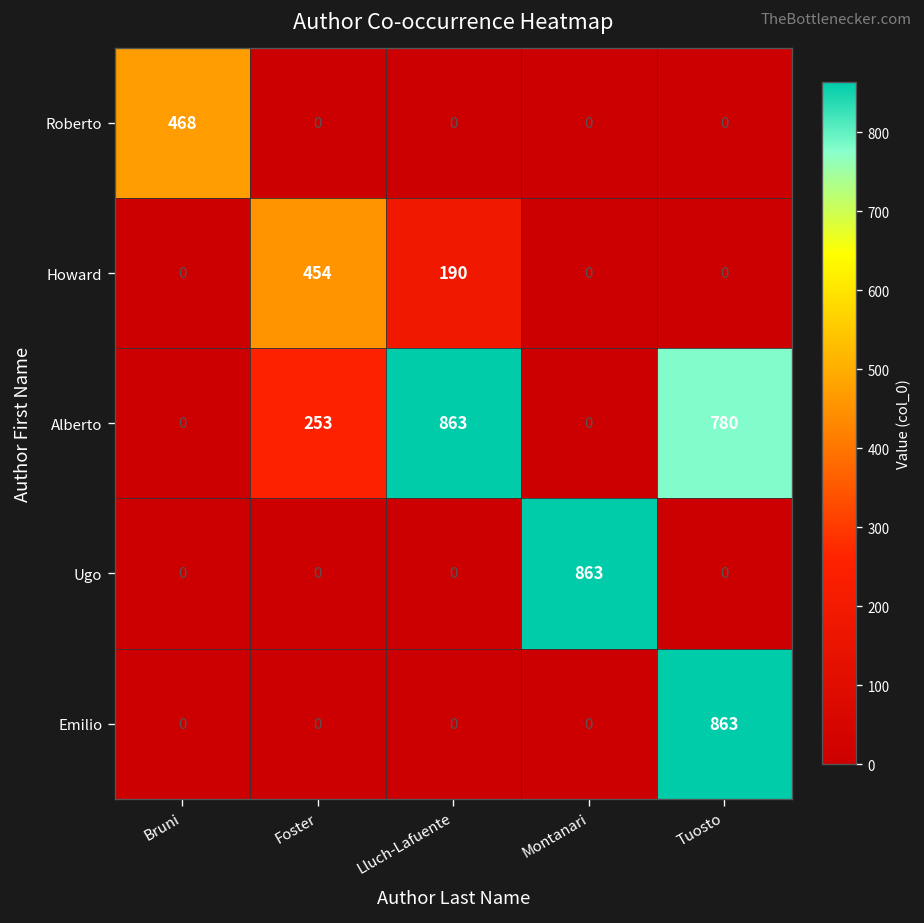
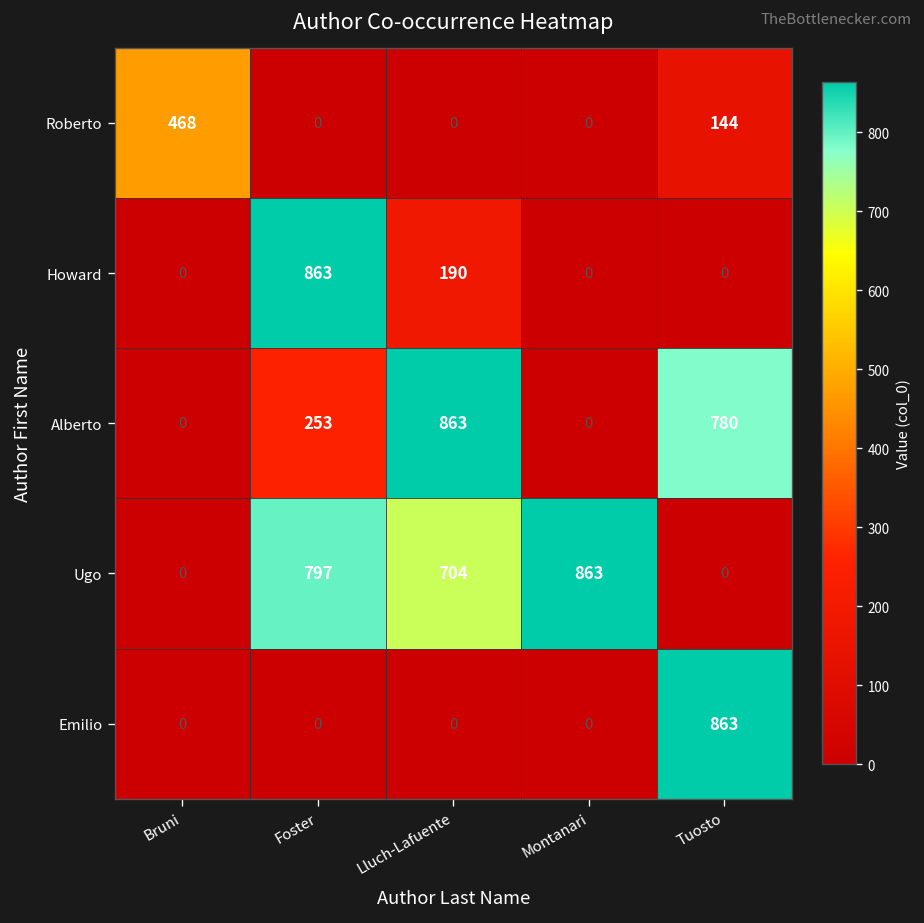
Roberto, Tuosto: 0 -> 144
Howard, Foster: 454 -> 863
Ugo, Foster: 0 -> 797
Ugo, Lluch-Lafuente: 0 -> 704
